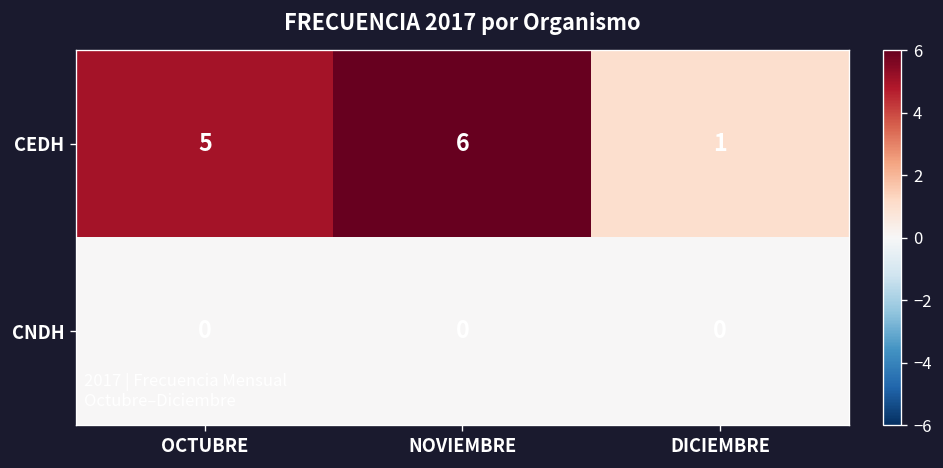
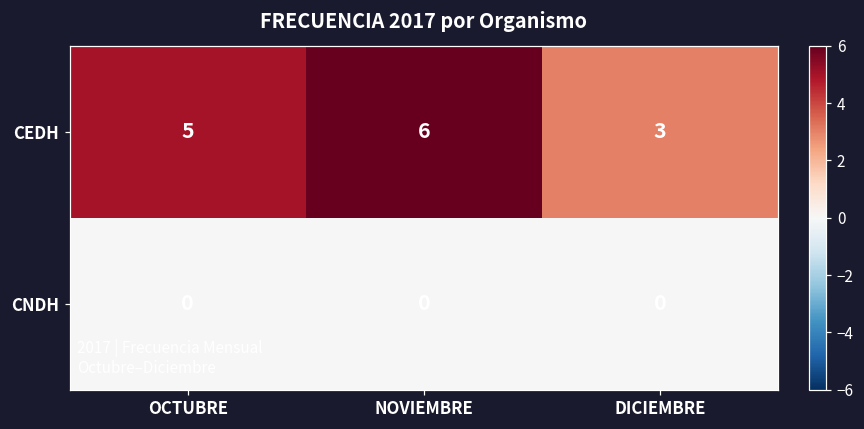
CEDH, DICIEMBRE: 1 -> 3
